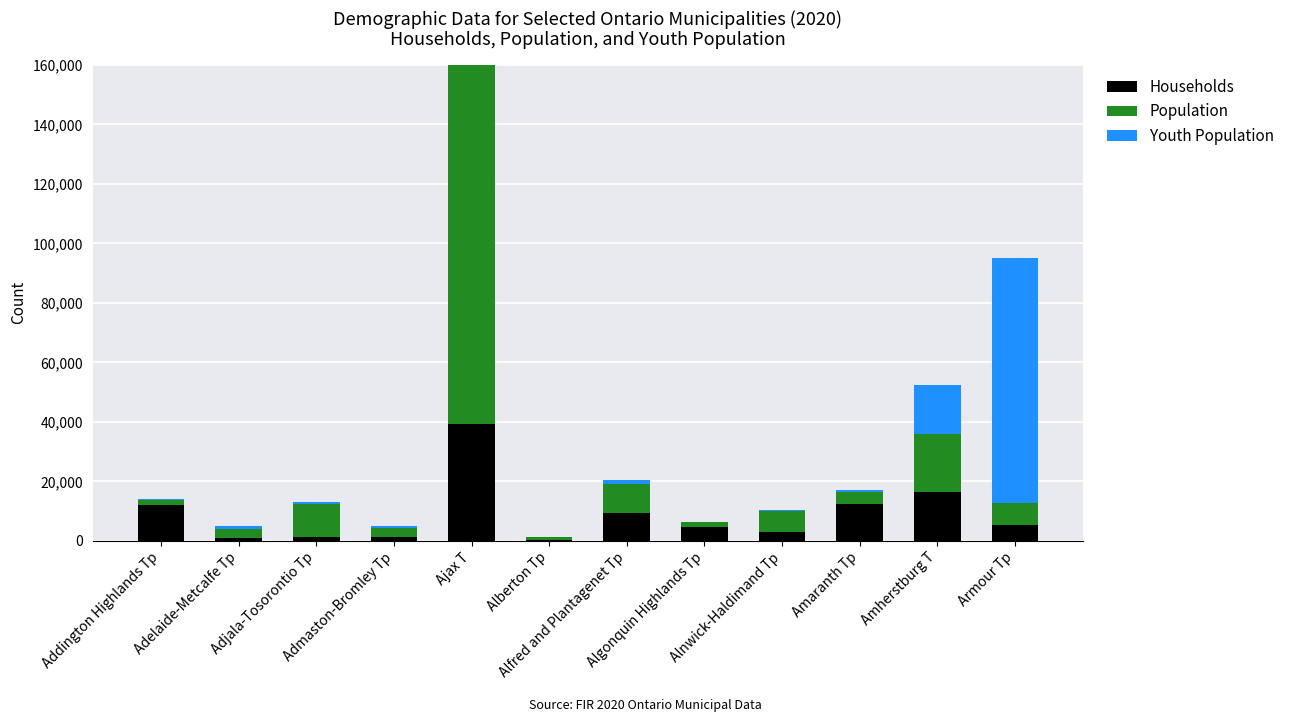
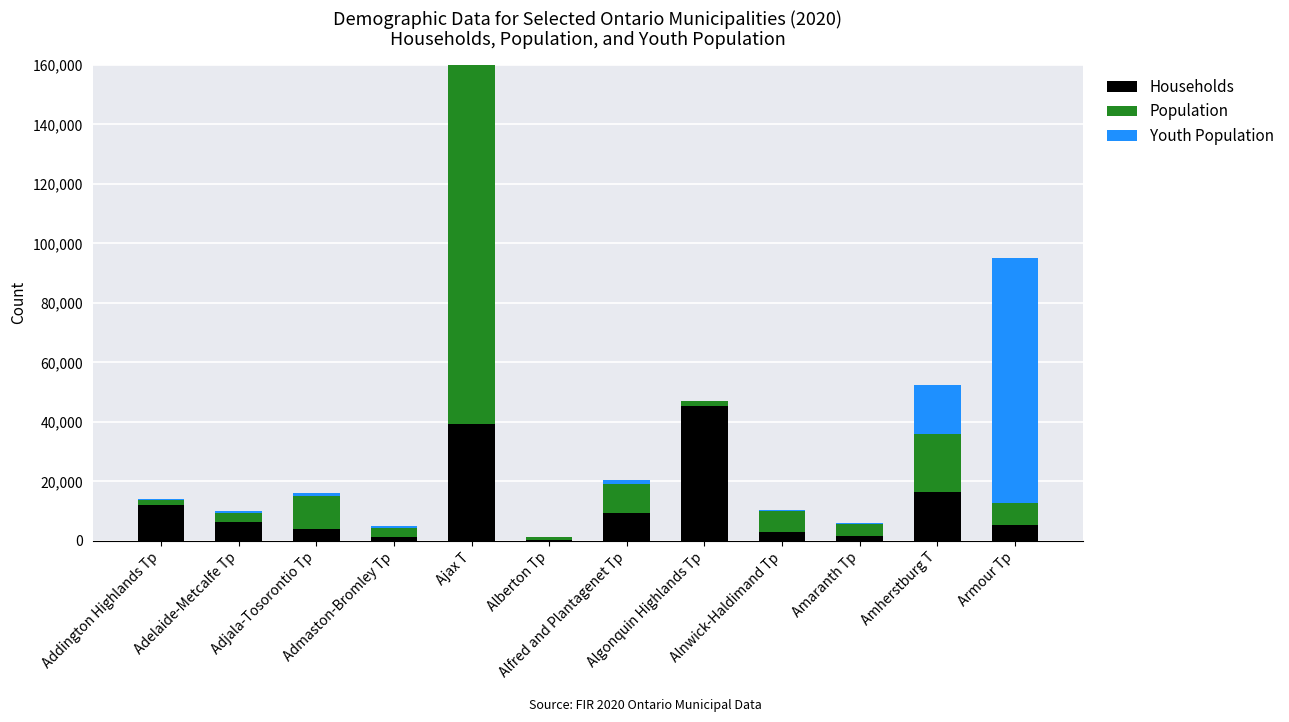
Households, Adelaide-Metcalfe Tp: 1,000 -> 6,000
Households, Adjala-Tosorontio Tp: 1,000 -> 4,000
Households, Algonquin Highlands Tp: 5,000 -> 45,000
Households, Amaranth Tp: 12,000 -> 1,000
